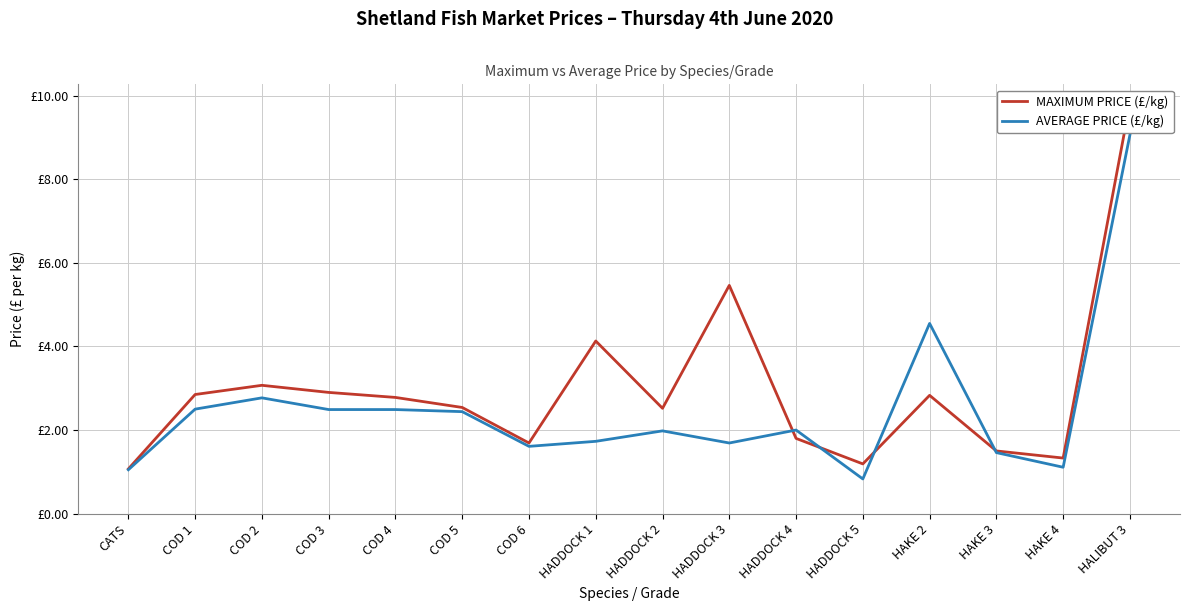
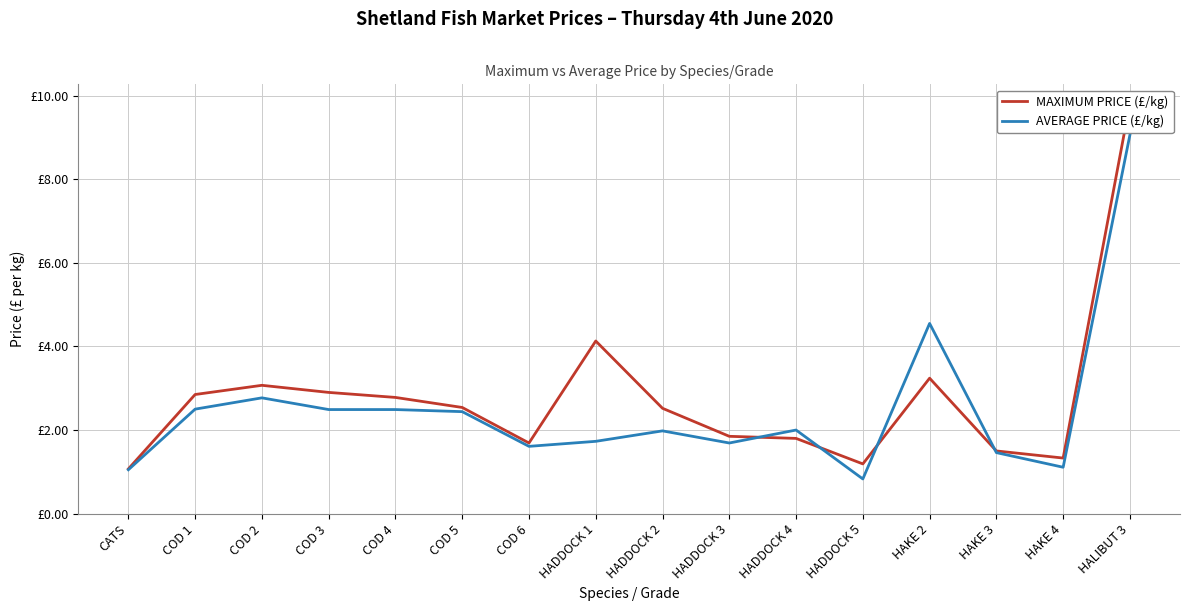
MAXIMUM PRICE (£/kg), HADDOCK 3: £5.5 -> £1.9
MAXIMUM PRICE (£/kg), HAKE 2: £2.8 -> £3.2
